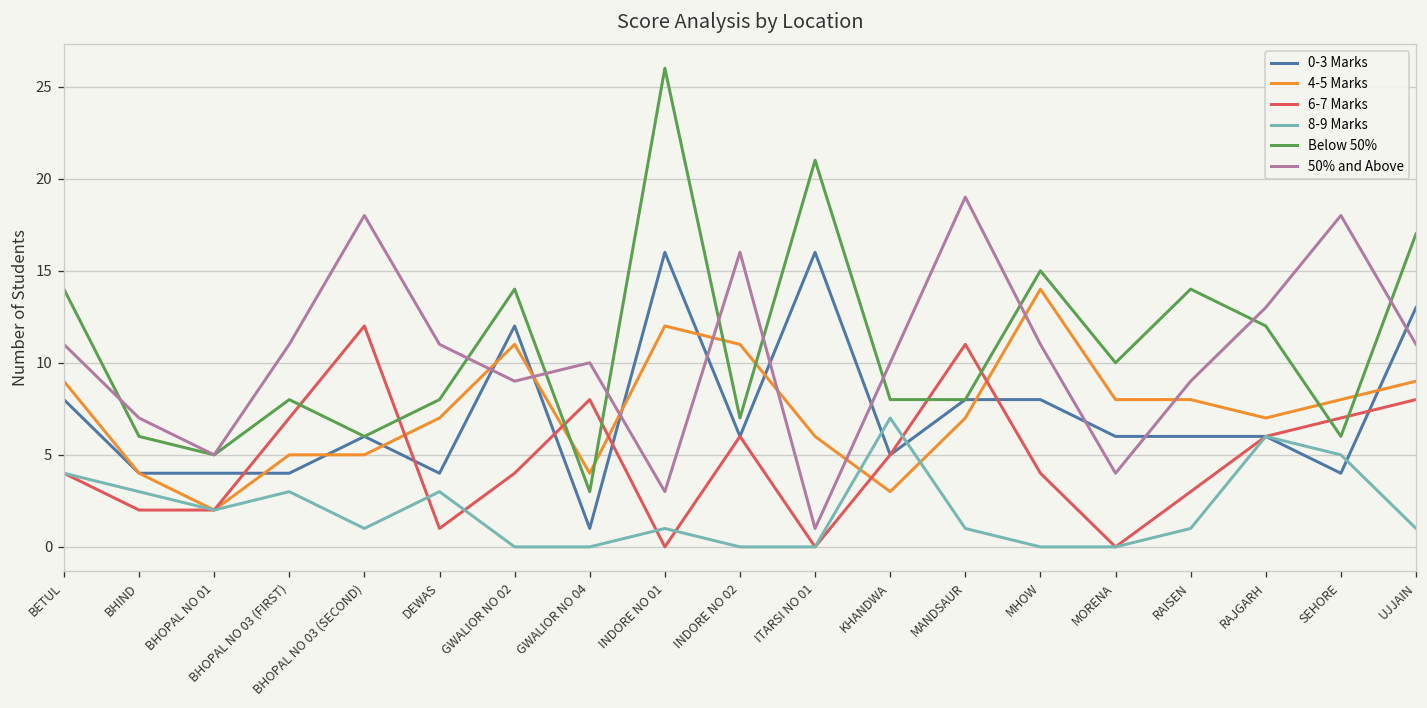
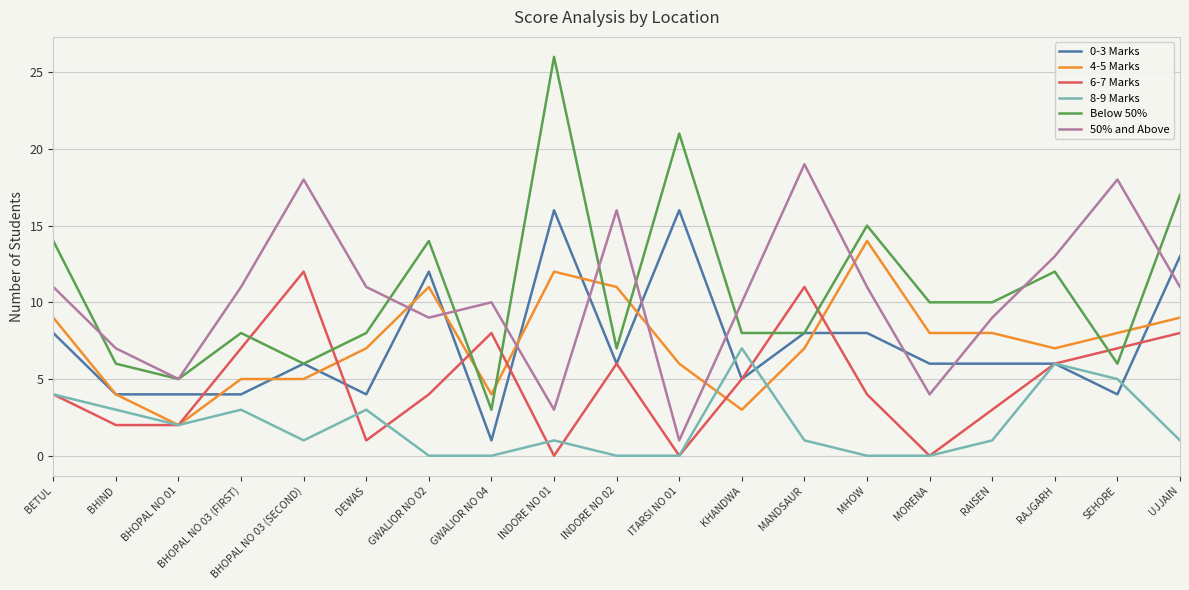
Below 50%, RAISEN: 14 -> 10
